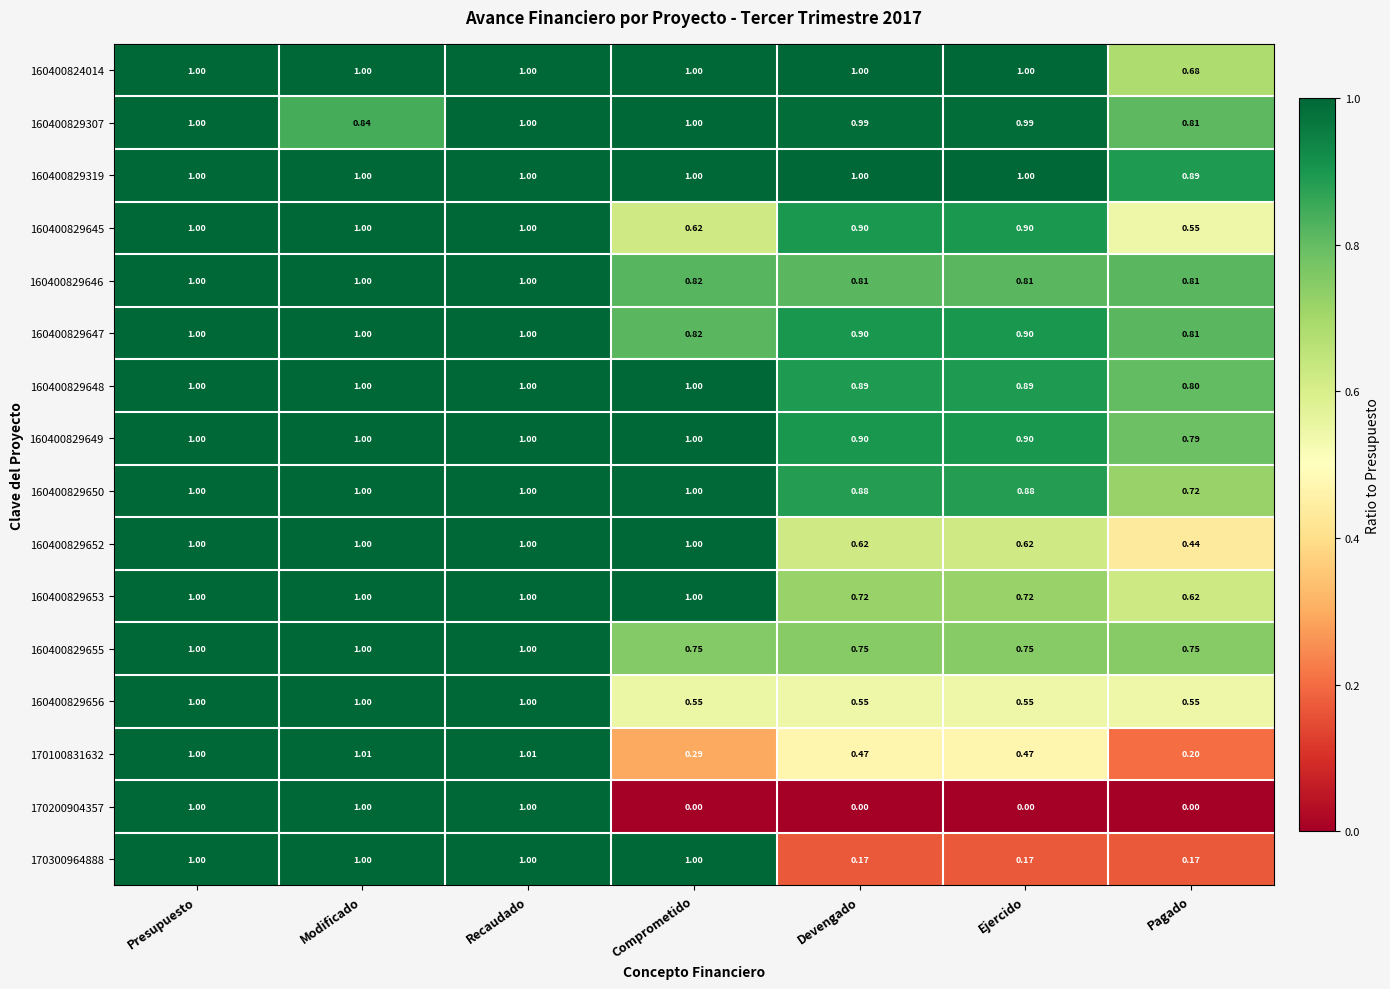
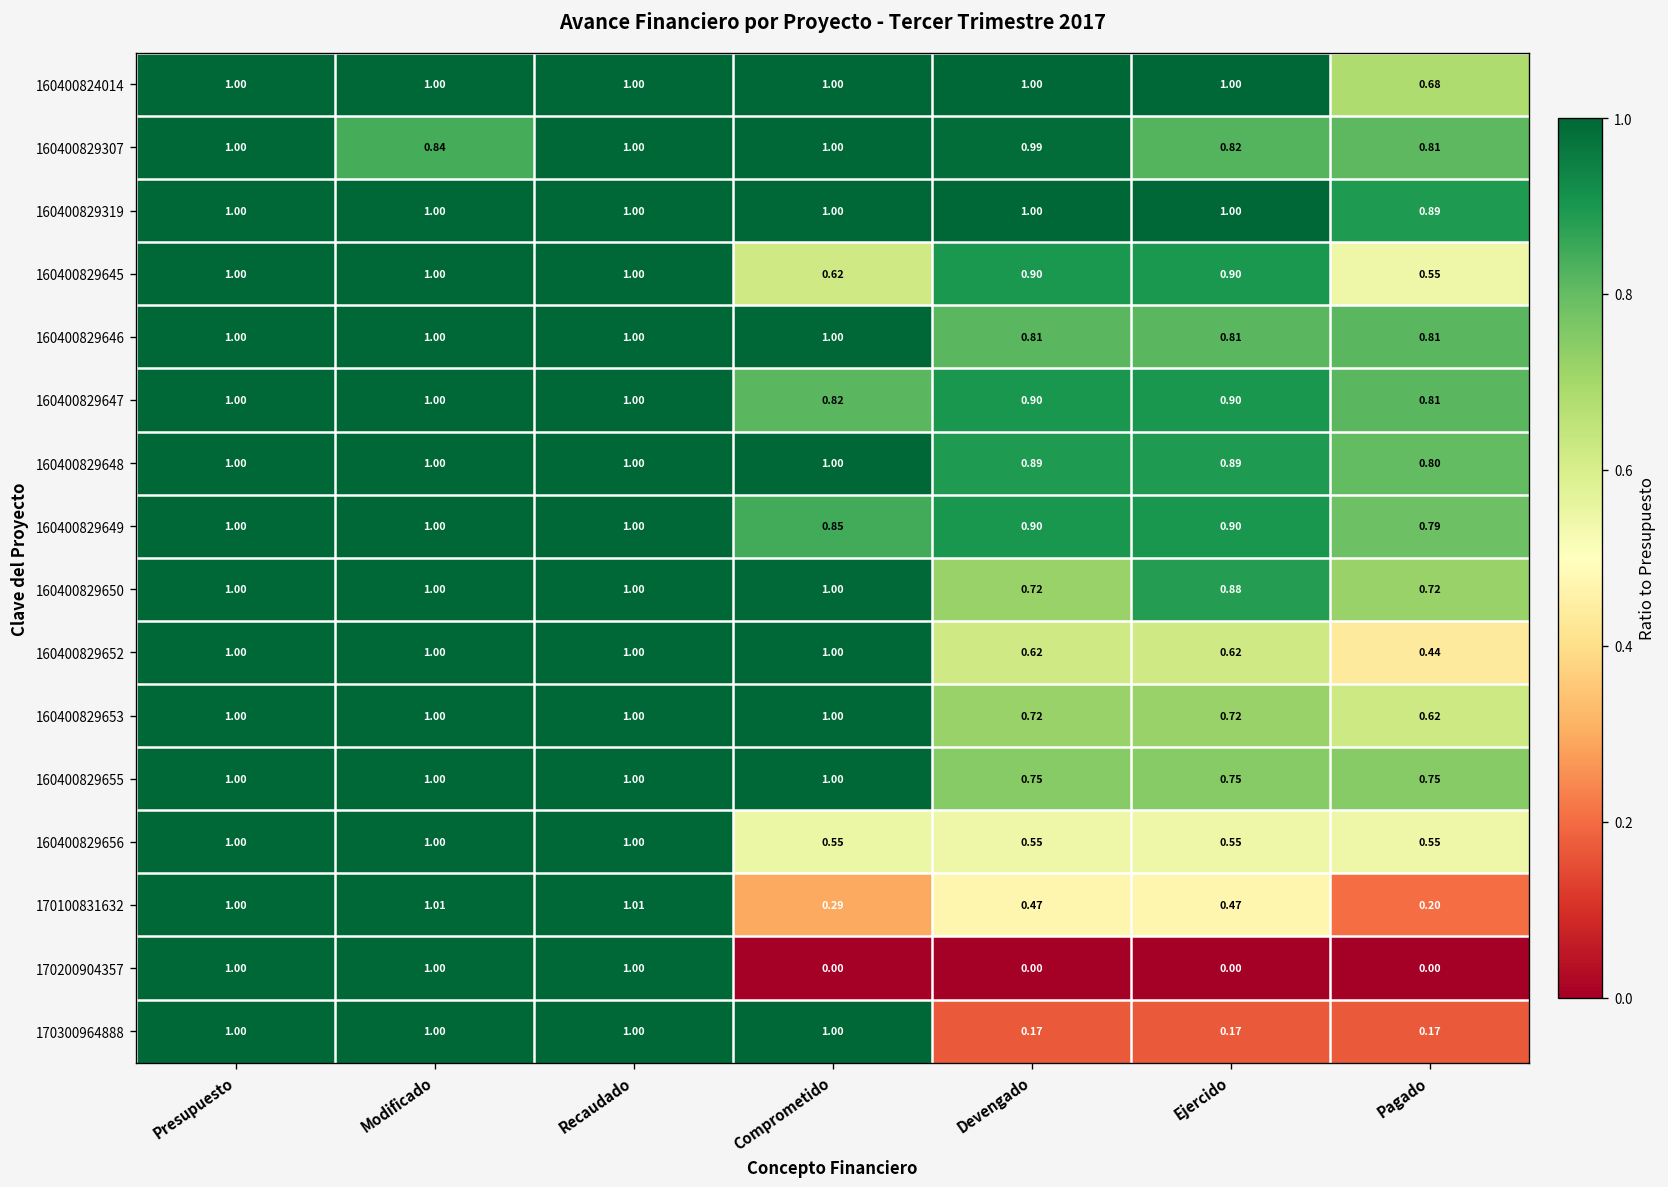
160400829307, Ejercido: 0.99 -> 0.82
160400829646, Comprometido: 0.82 -> 1.00
160400829649, Comprometido: 1.00 -> 0.85
160400829650, Devengado: 0.88 -> 0.72
160400829655, Comprometido: 0.75 -> 1.00
